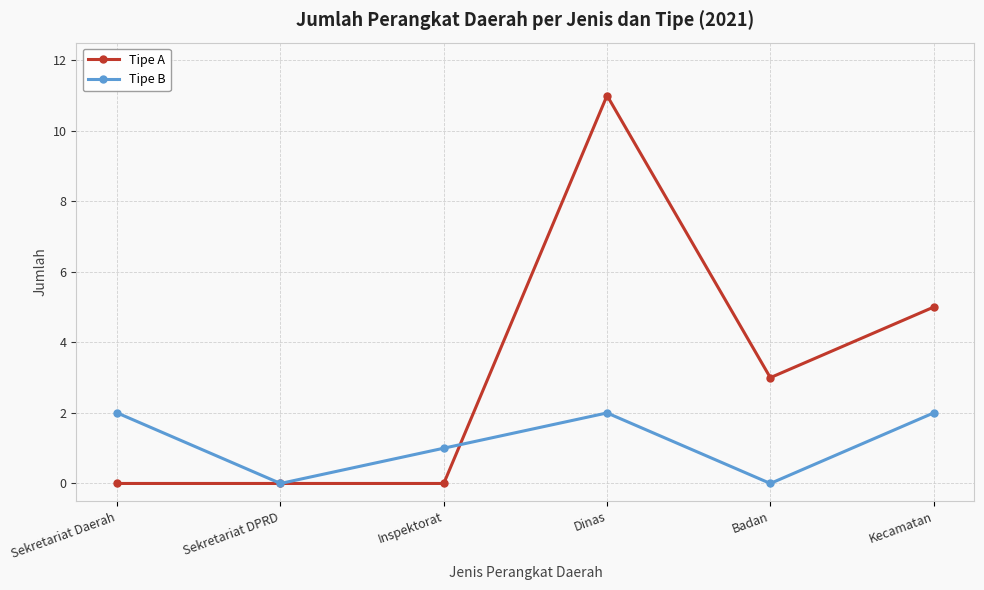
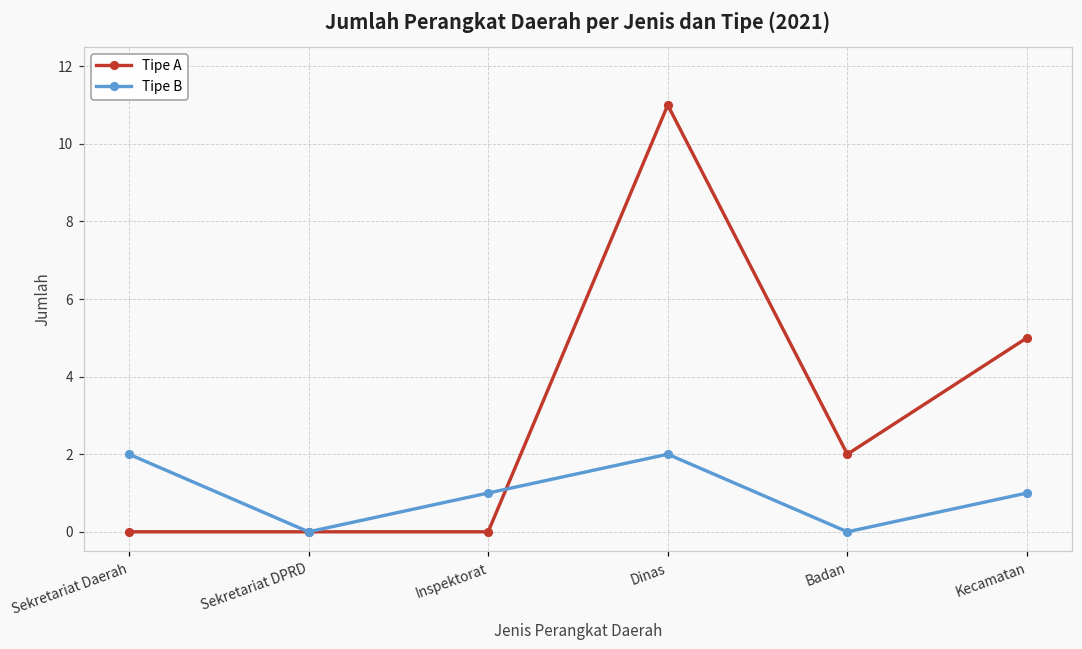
Tipe A, Badan: 3 -> 2
Tipe B, Kecamatan: 2 -> 1
